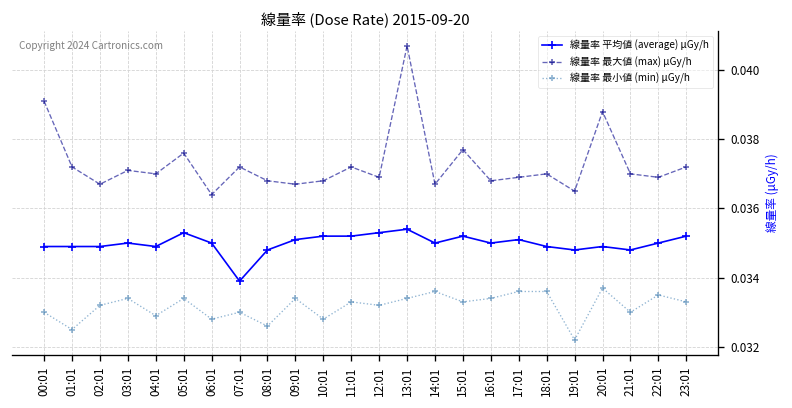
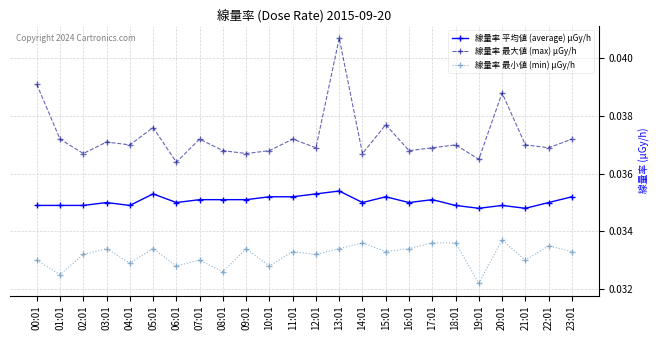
線量率 平均値 (average) μGy/h, 07:01: 0.0339 -> 0.0351
線量率 平均値 (average) μGy/h, 08:01: 0.0348 -> 0.0351
